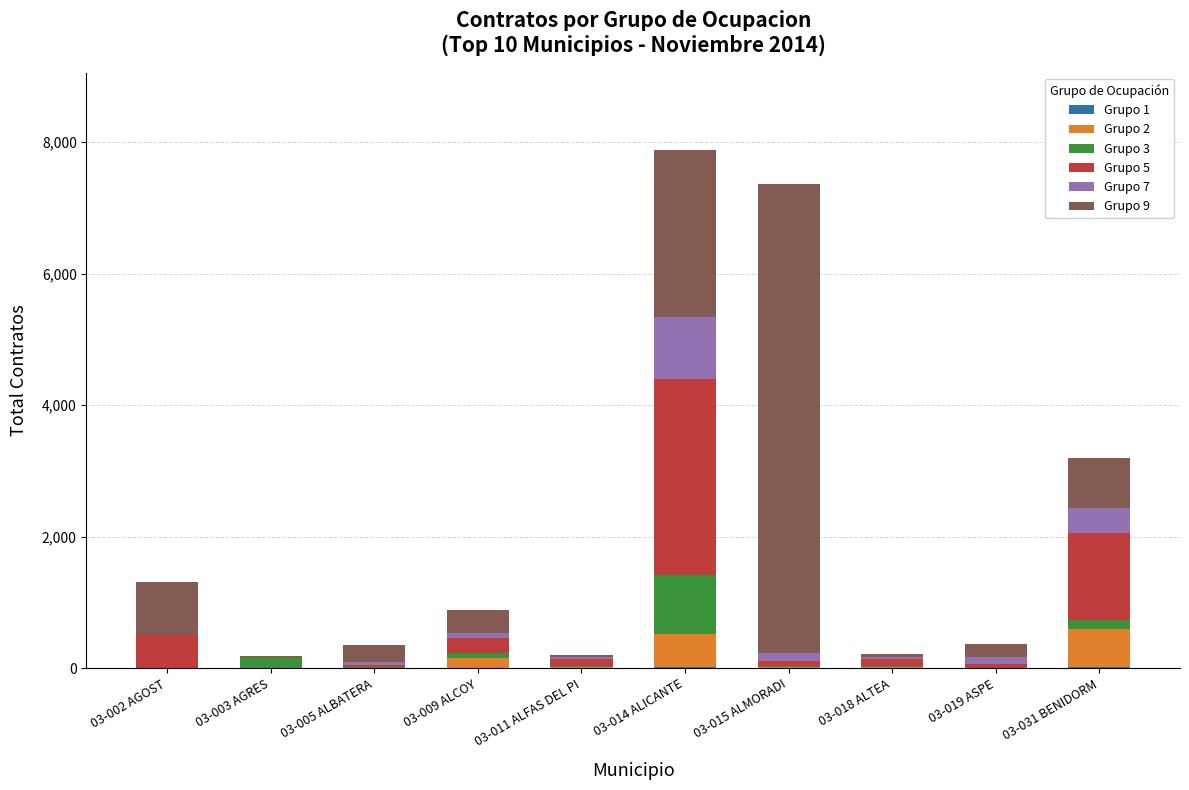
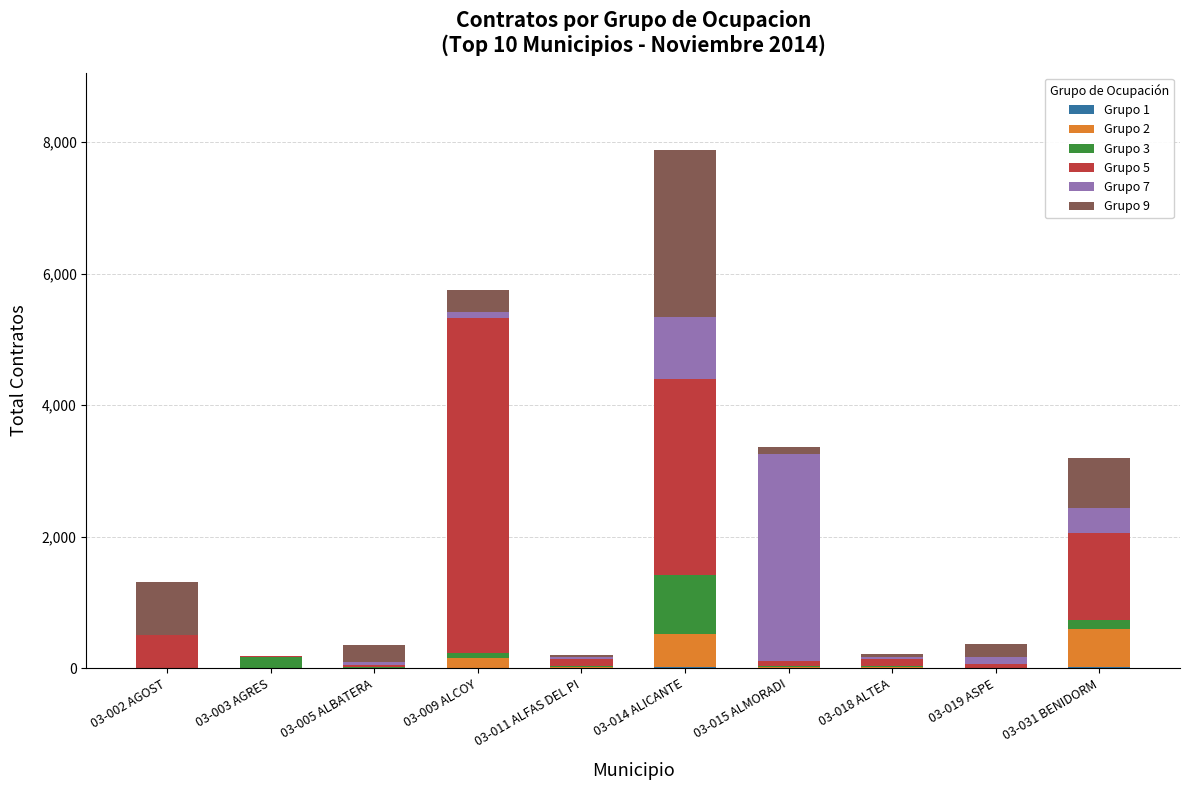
Grupo 5, 03-009 ALCOY: 200 -> 5,100
Grupo 7, 03-015 ALMORADI: 100 -> 3,100
Grupo 9, 03-015 ALMORADI: 7,100 -> 100
